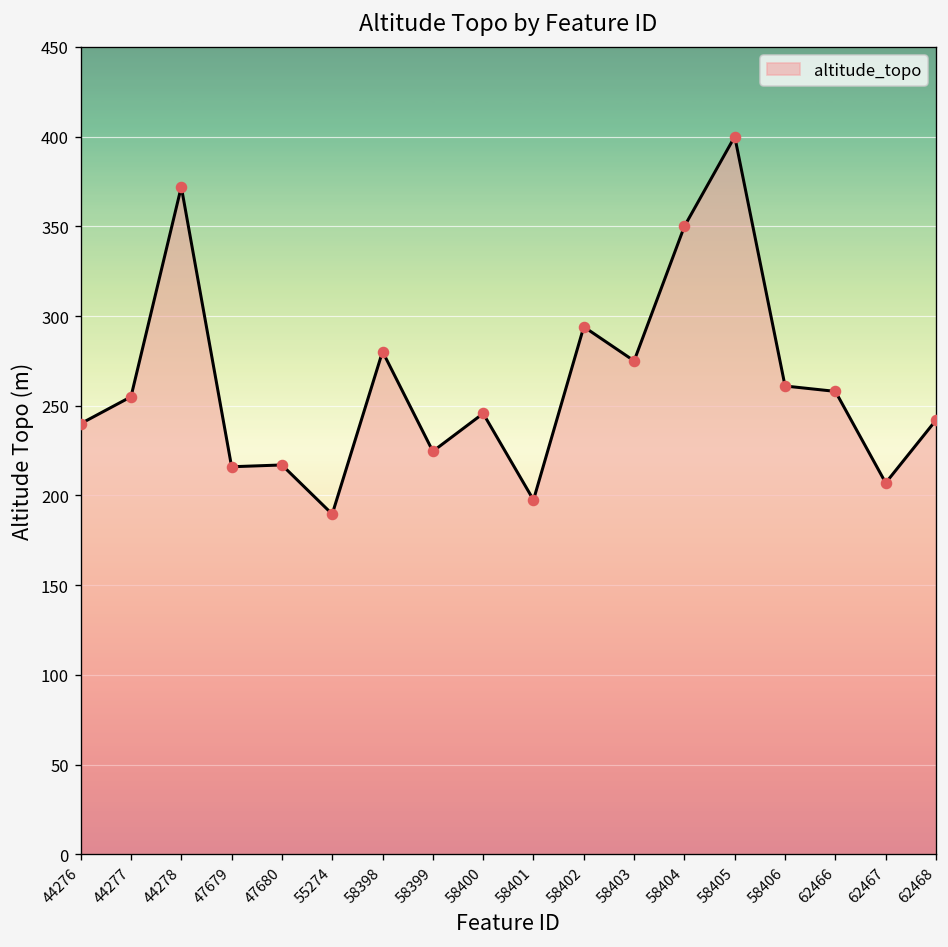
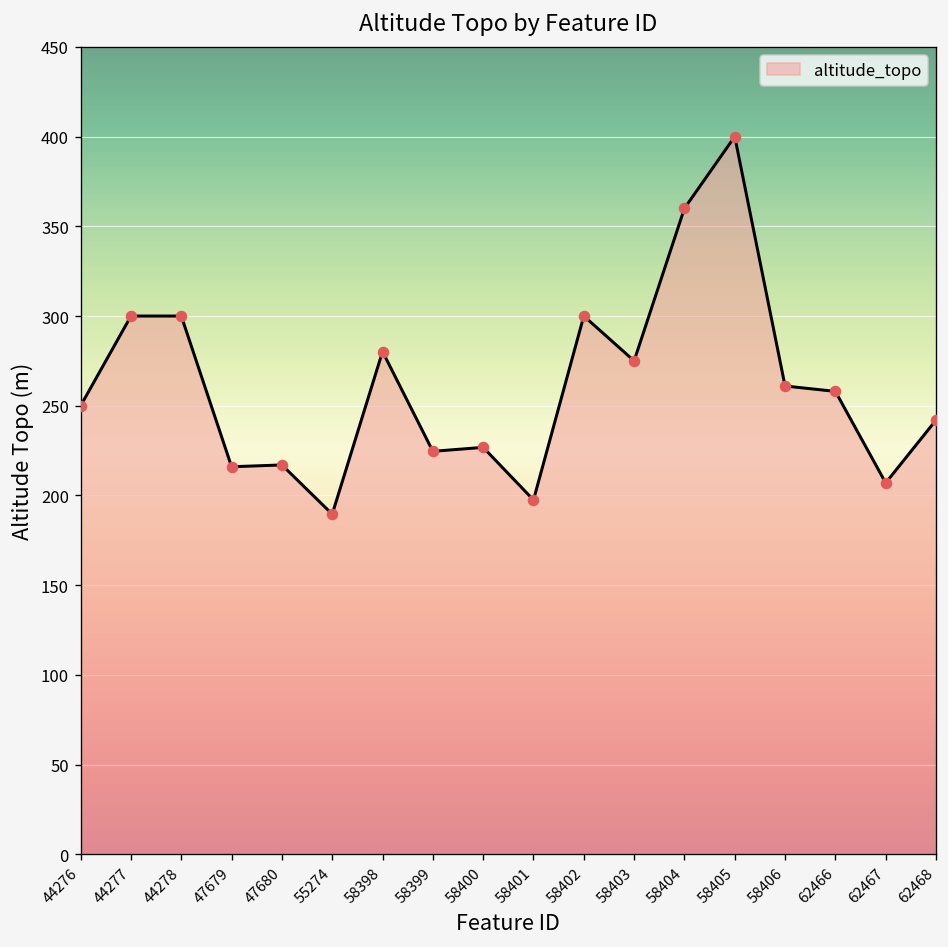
44276: 240 -> 250
44277: 255 -> 300
44278: 372 -> 300
58400: 246 -> 227
58402: 294 -> 300
58404: 350 -> 360
